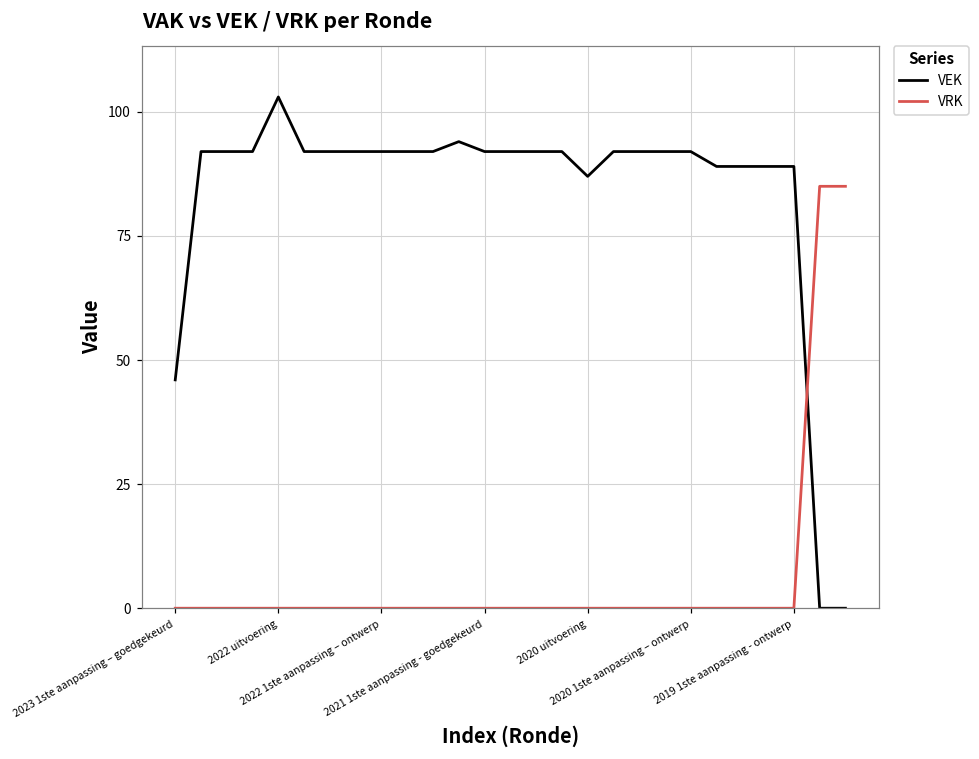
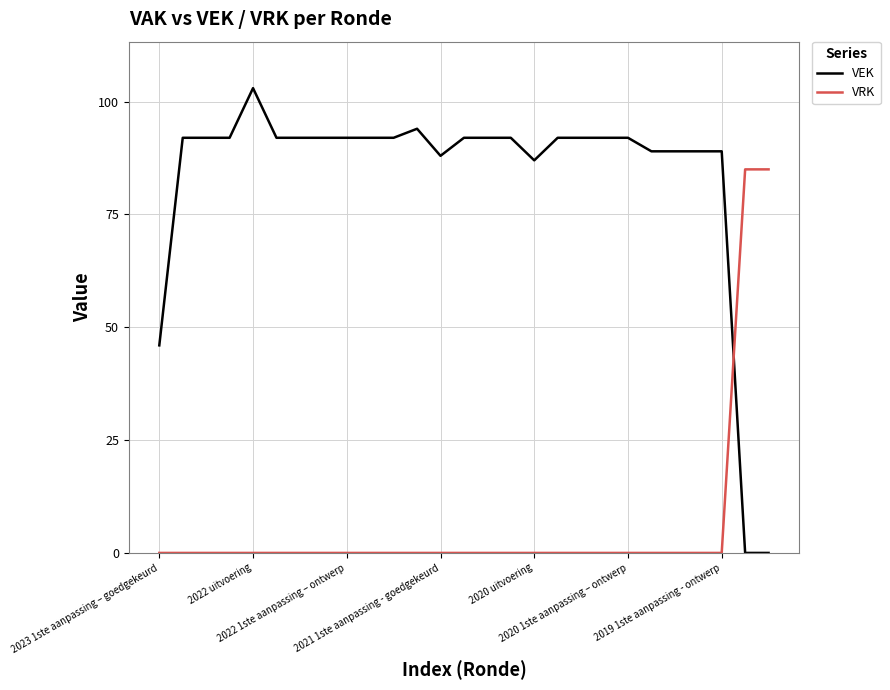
VEK, 2021 1ste aanpassing - goedgekeurd: 92 -> 88
